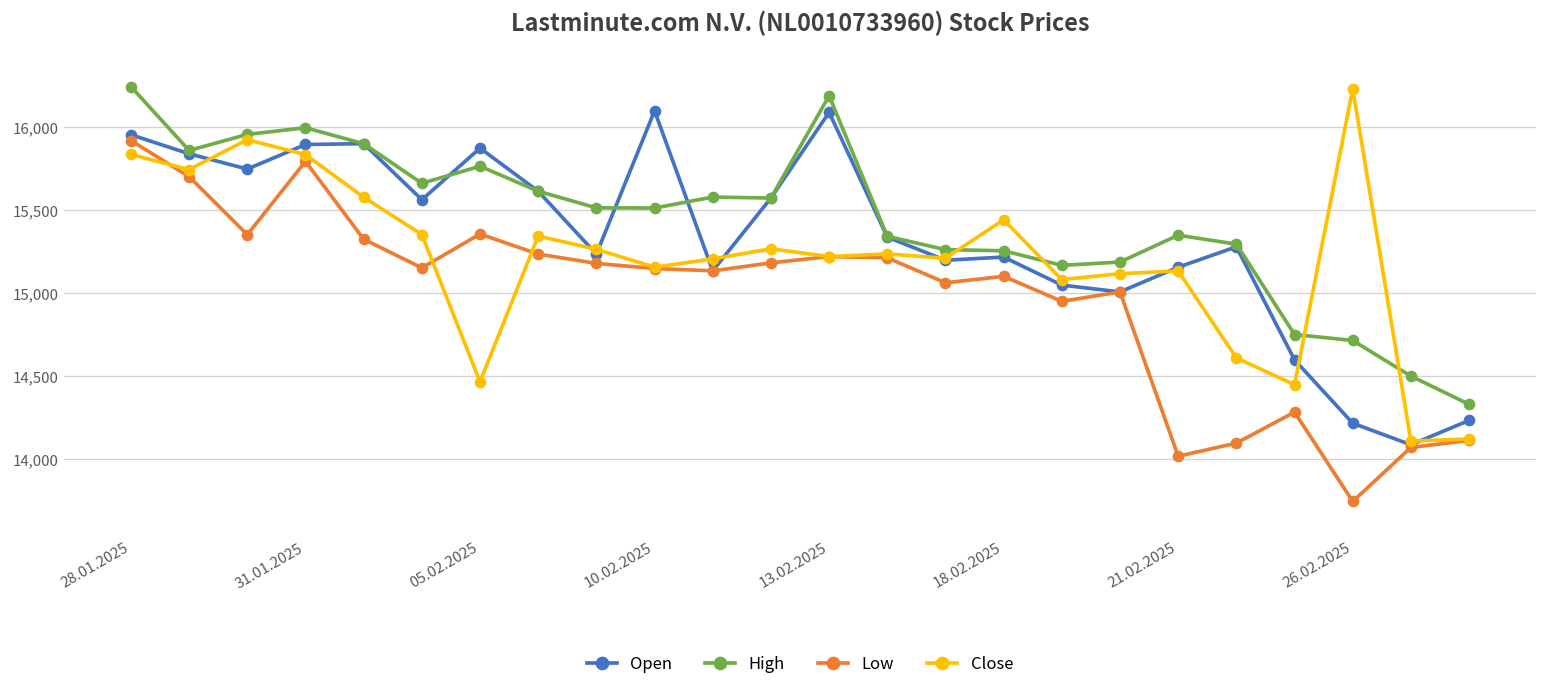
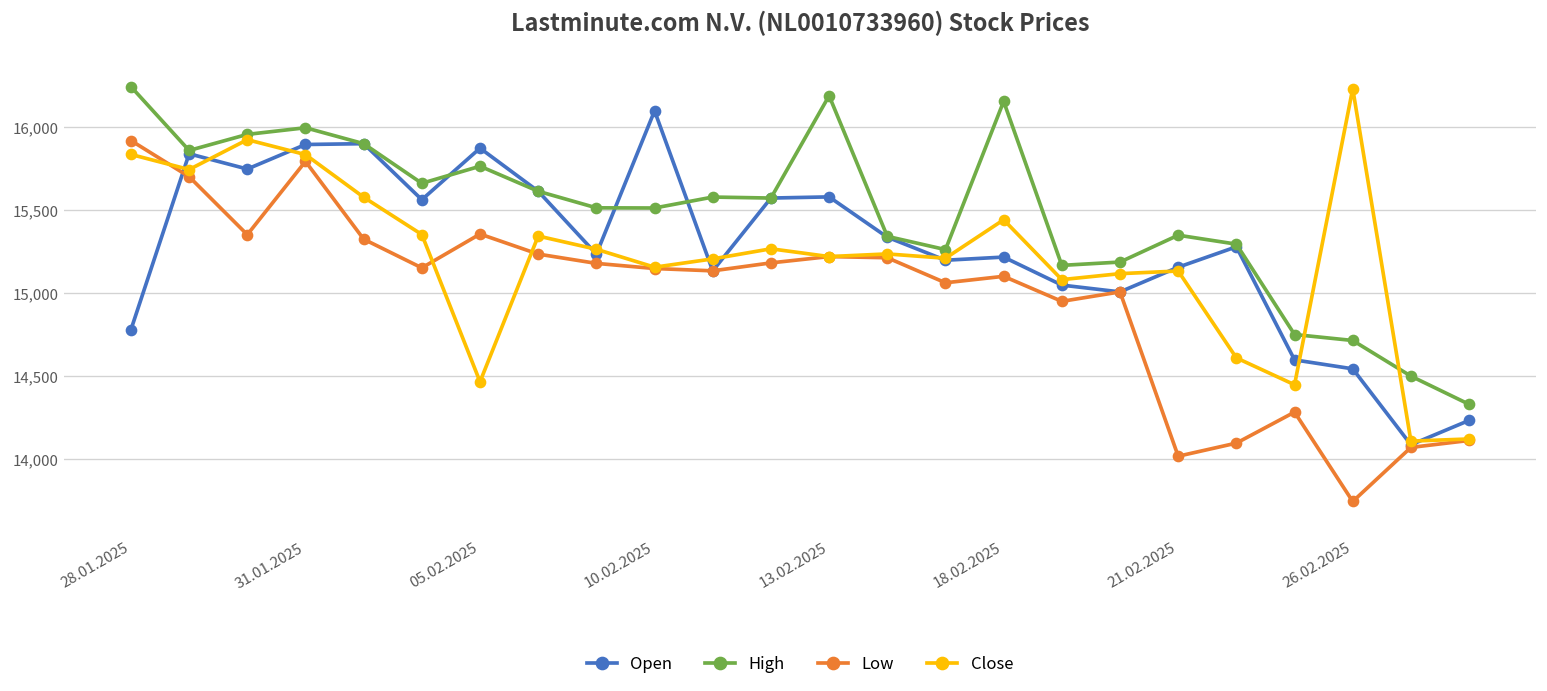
Open, 28.01.2025: 15,960 -> 14,780
Open, 13.02.2025: 16,090 -> 15,580
High, 18.02.2025: 15,260 -> 16,160
Open, 26.02.2025: 14,220 -> 14,540
